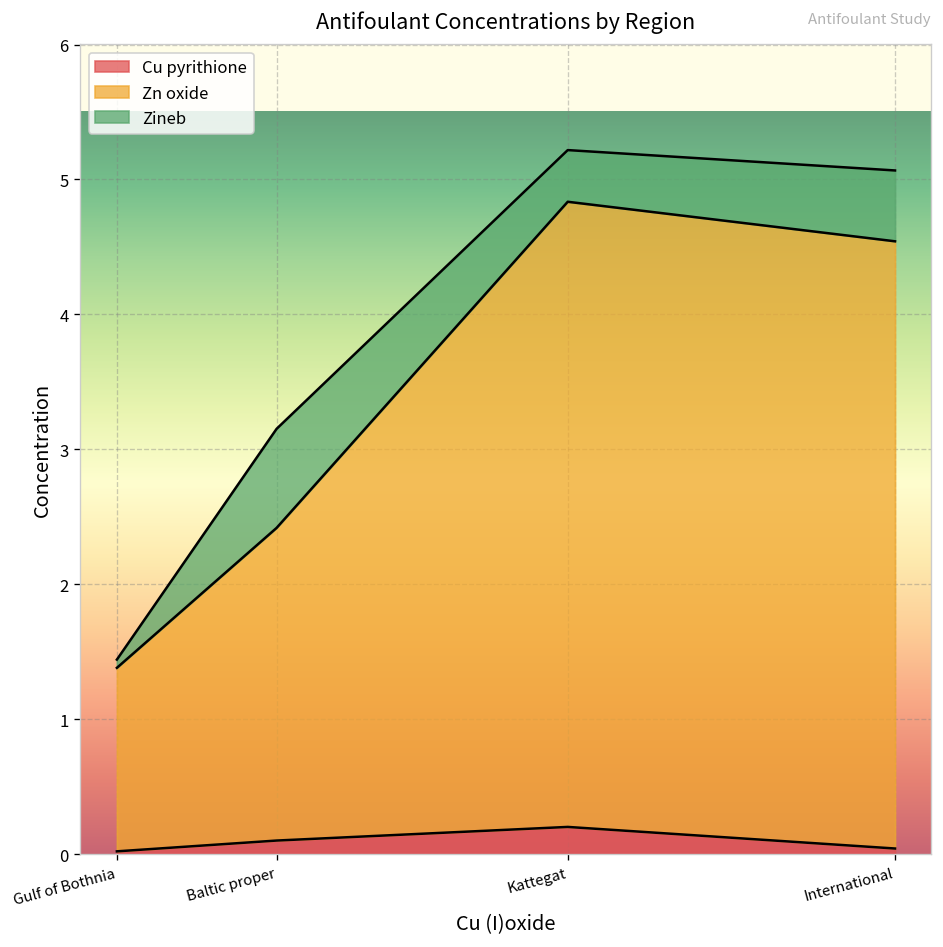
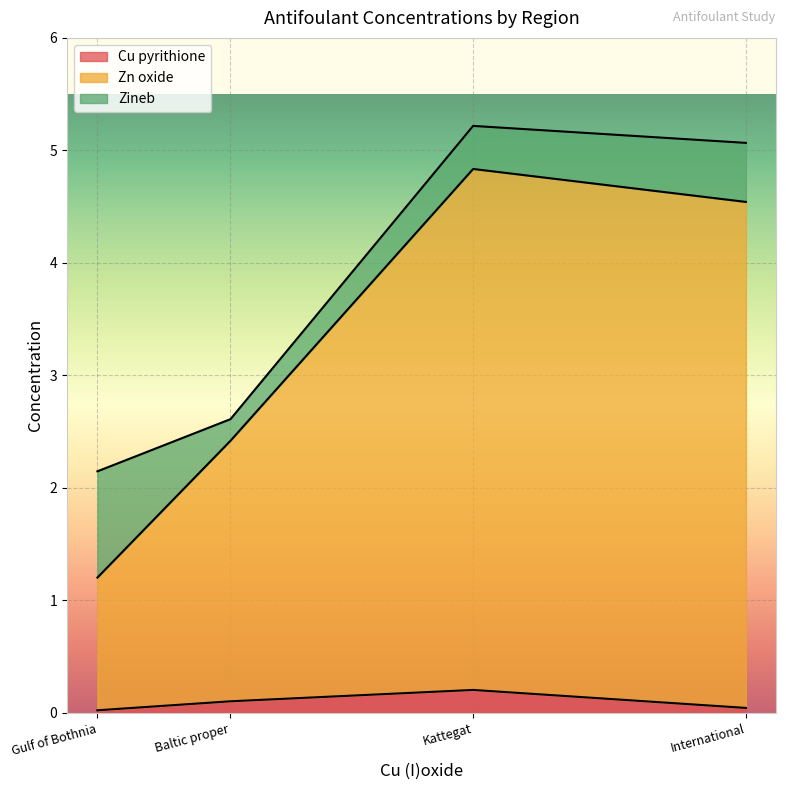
Zn oxide, Gulf of Bothnia: 1.36 -> 1.18
Zineb, Gulf of Bothnia: 0.06 -> 0.95
Zineb, Baltic proper: 0.73 -> 0.19
